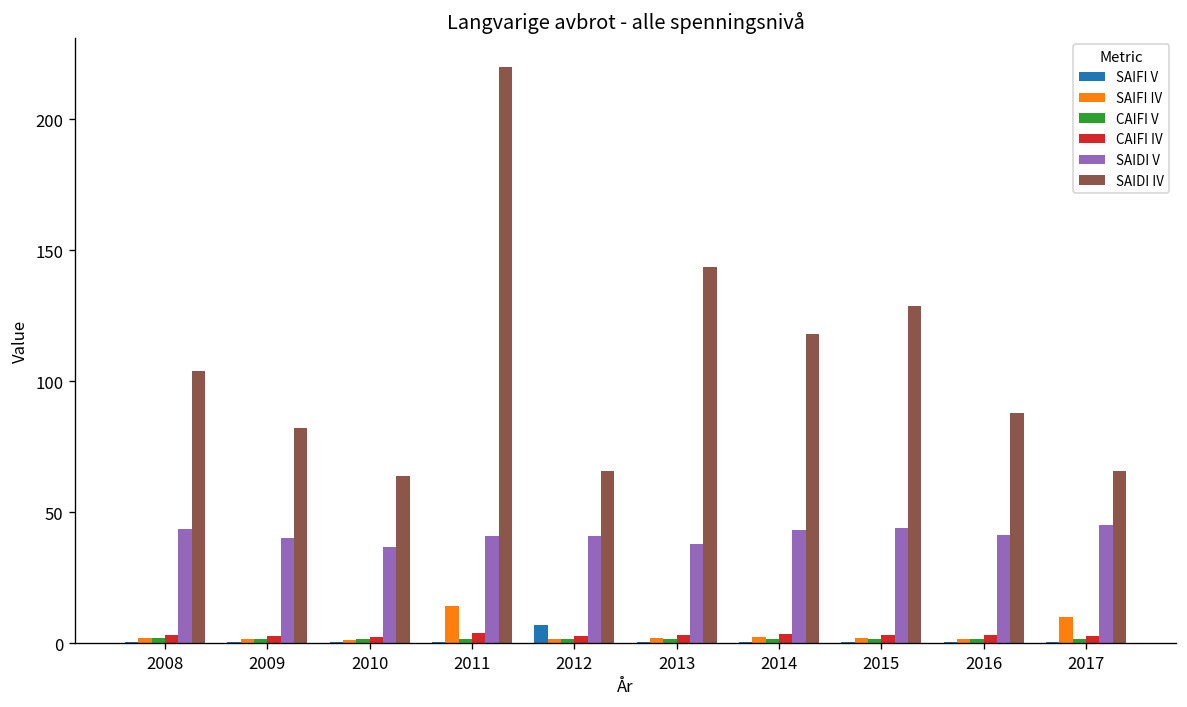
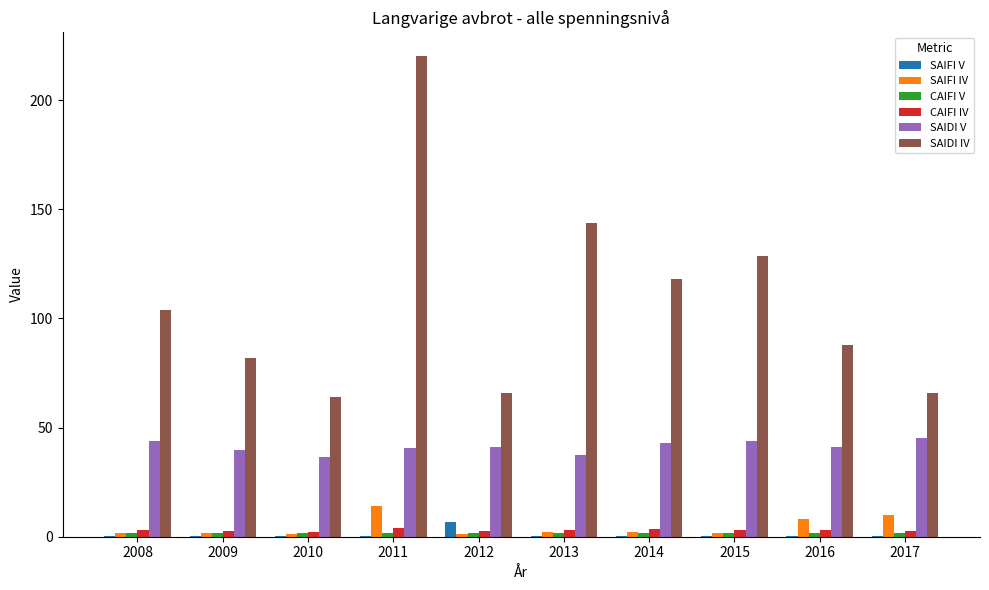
SAIFI IV, 2016: 2 -> 8
